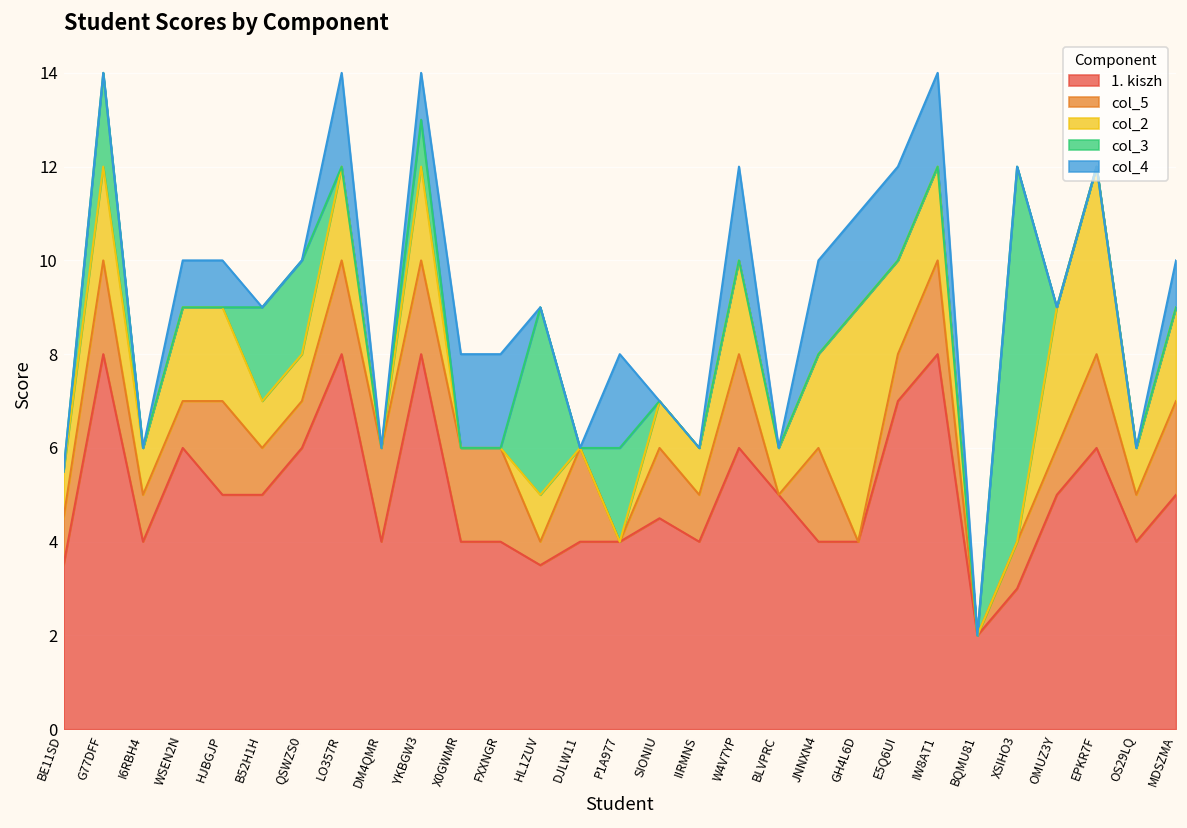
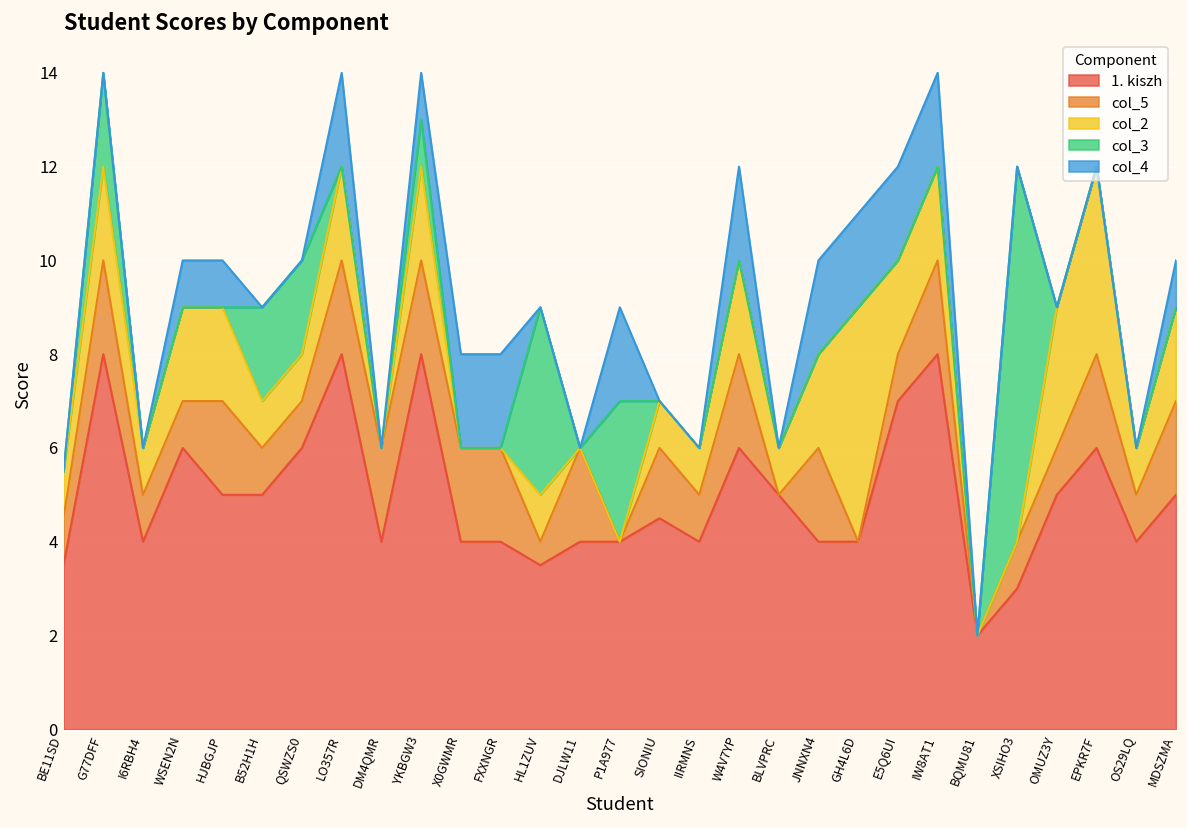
col_3, P1A977: 2 -> 3
